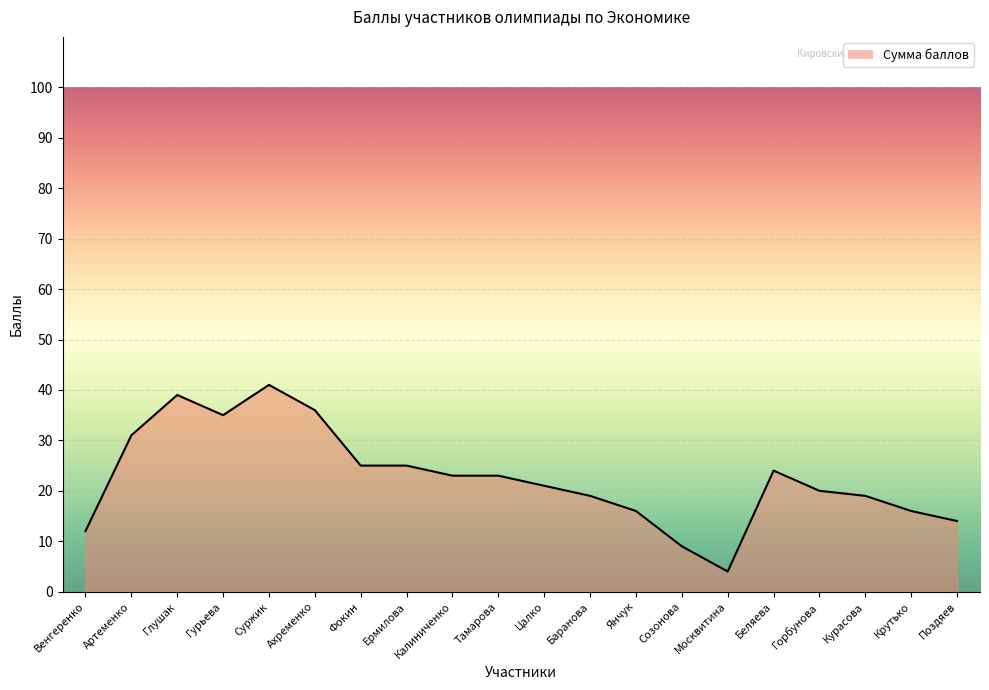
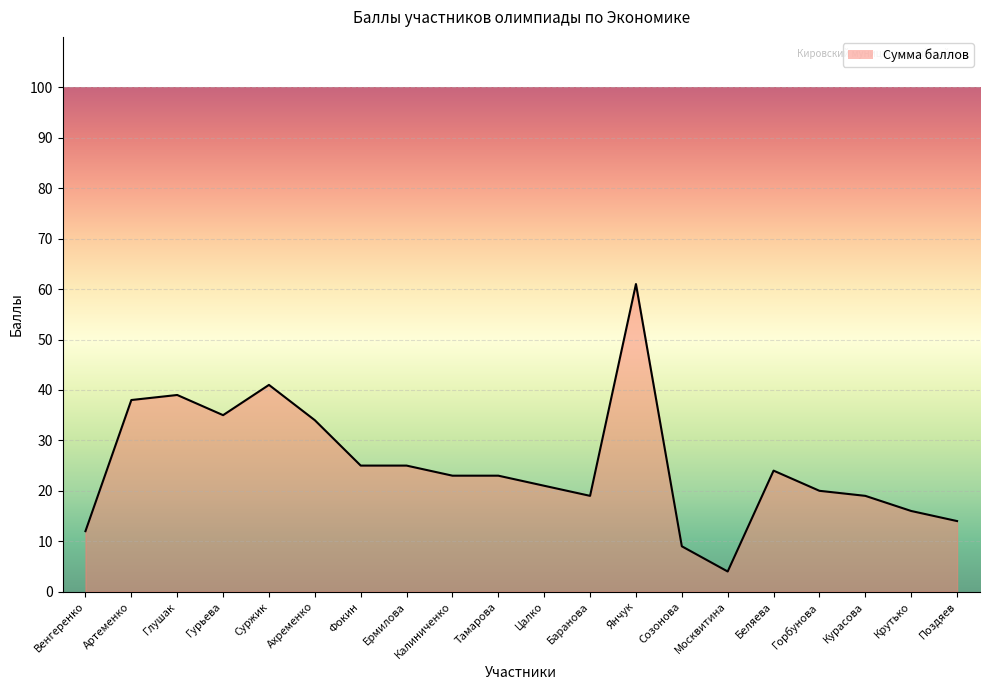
Сумма баллов, Артеменко: 31 -> 38
Сумма баллов, Ахременко: 36 -> 34
Сумма баллов, Янчук: 16 -> 61
